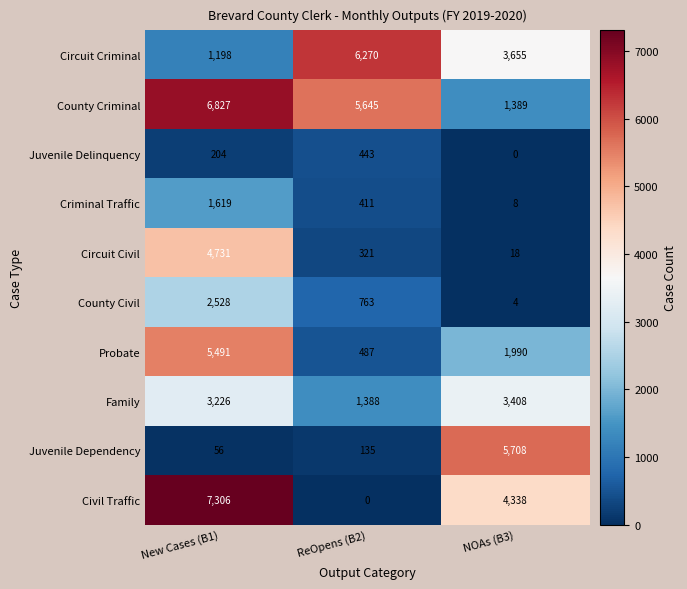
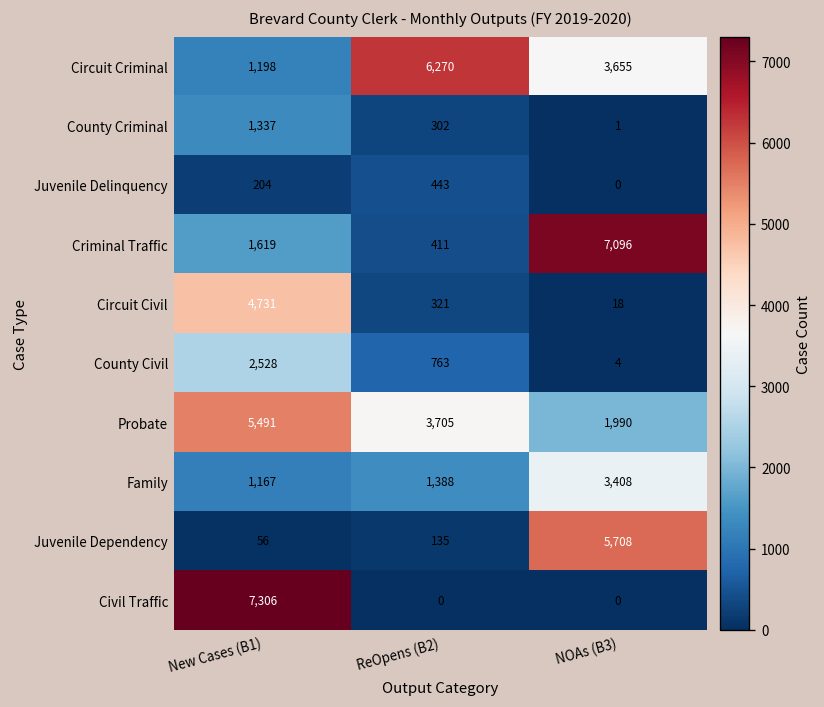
County Criminal, New Cases (B1): 6,827 -> 1,337
County Criminal, ReOpens (B2): 5,645 -> 302
County Criminal, NOAs (B3): 1,389 -> 1
Criminal Traffic, NOAs (B3): 8 -> 7,096
Probate, ReOpens (B2): 487 -> 3,705
Family, New Cases (B1): 3,226 -> 1,167
Civil Traffic, NOAs (B3): 4,338 -> 0
